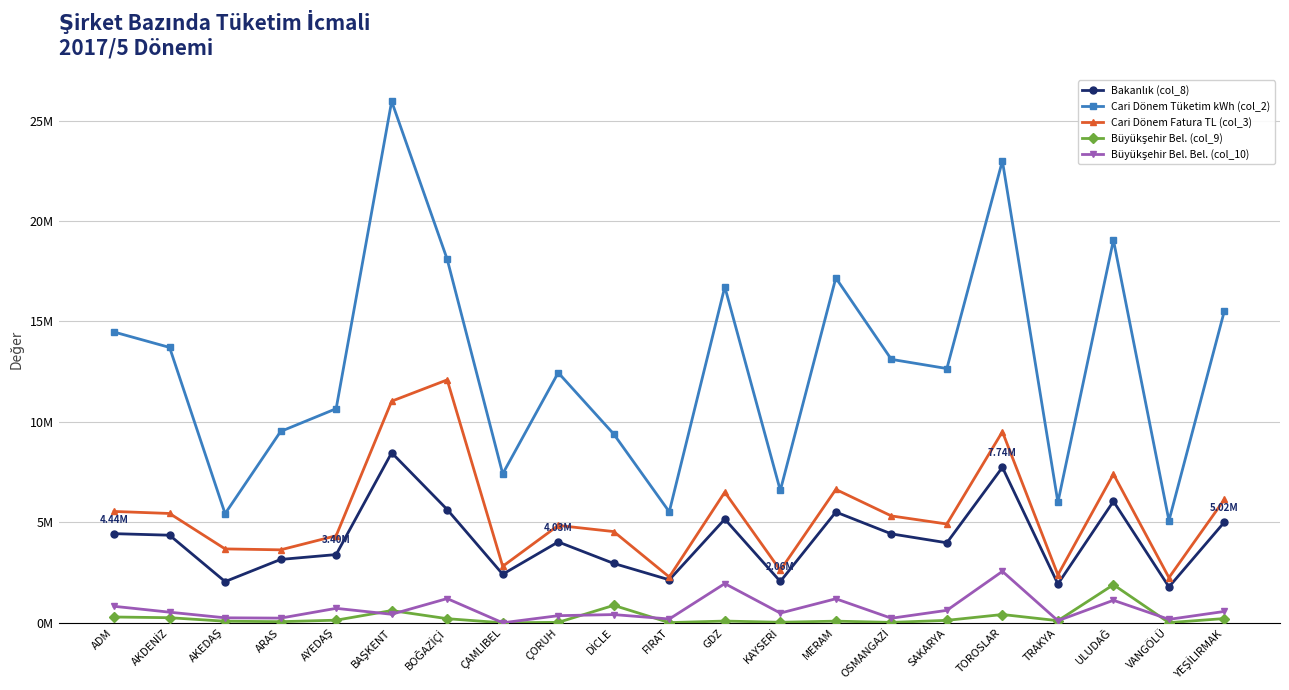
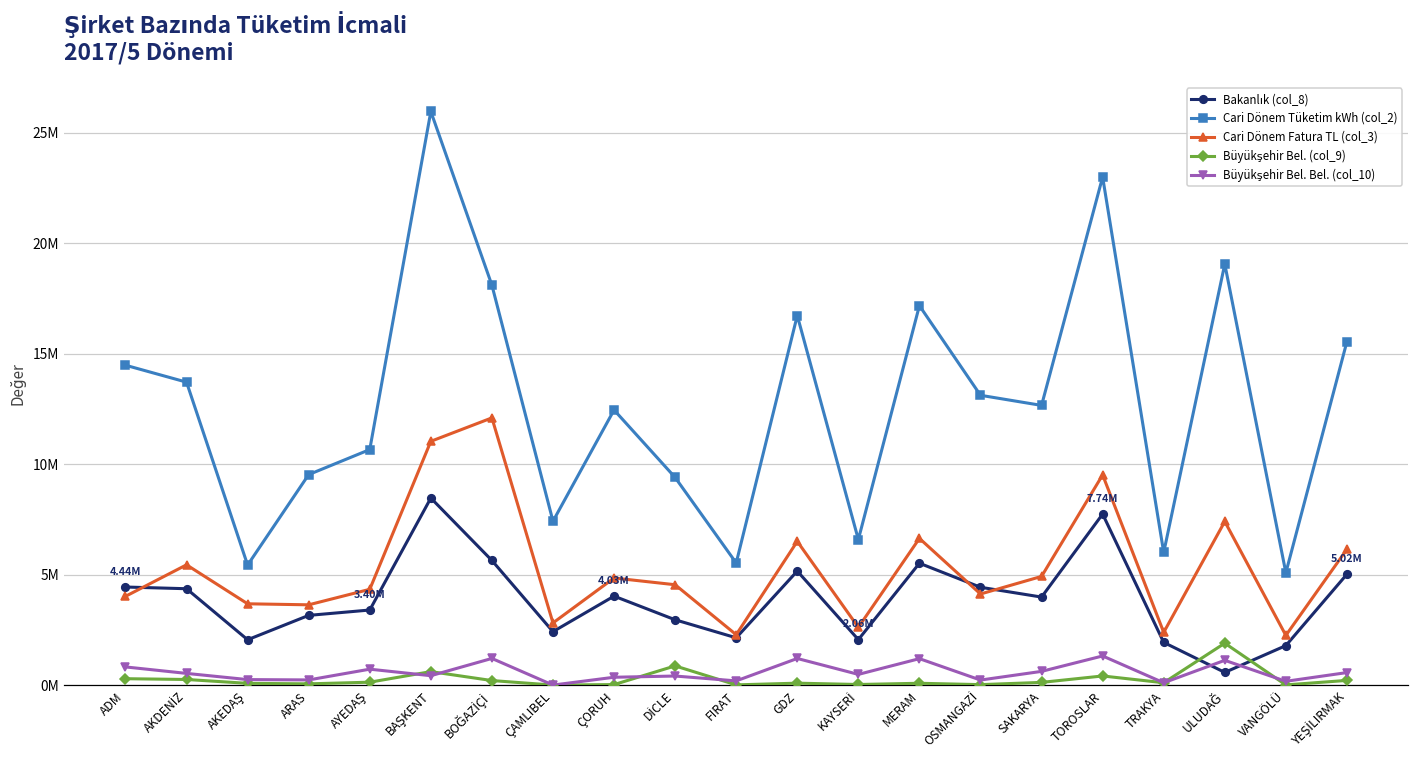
Cari Dönem Fatura TL (col_3), ADM: 5500000 -> 4000000
Büyükşehir Bel. Bel. (col_10), GDZ: 2000000 -> 1200000
Cari Dönem Fatura TL (col_3), OSMANGAZİ: 5300000 -> 4100000
Büyükşehir Bel. Bel. (col_10), TOROSLAR: 2600000 -> 1300000
Bakanlık (col_8), ULUDAĞ: 6000000 -> 600000
